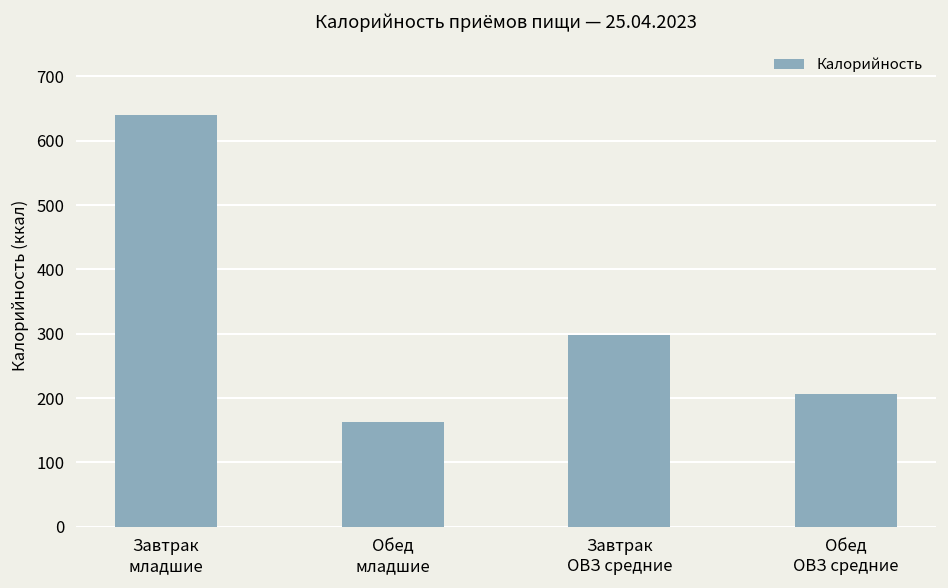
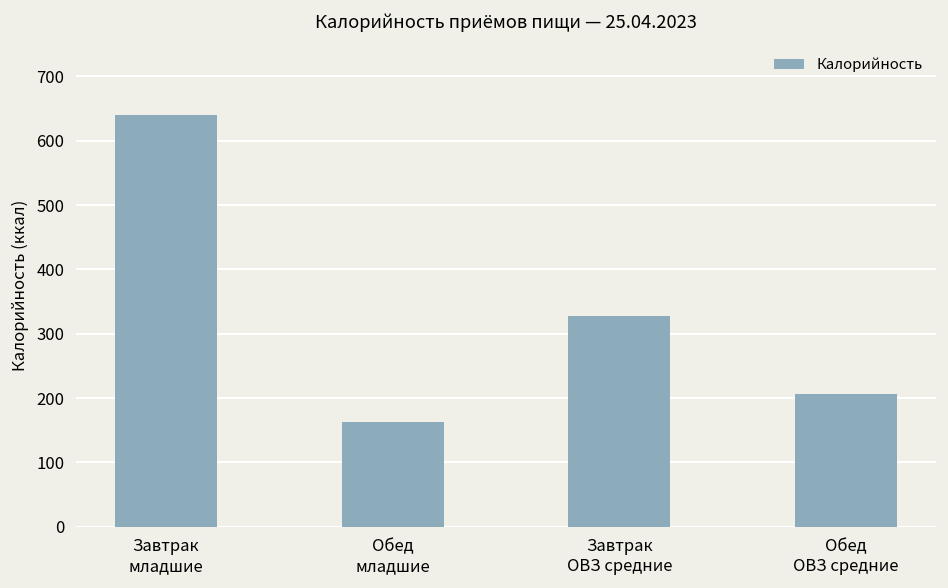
Завтрак ОВЗ средние: 300 -> 330
